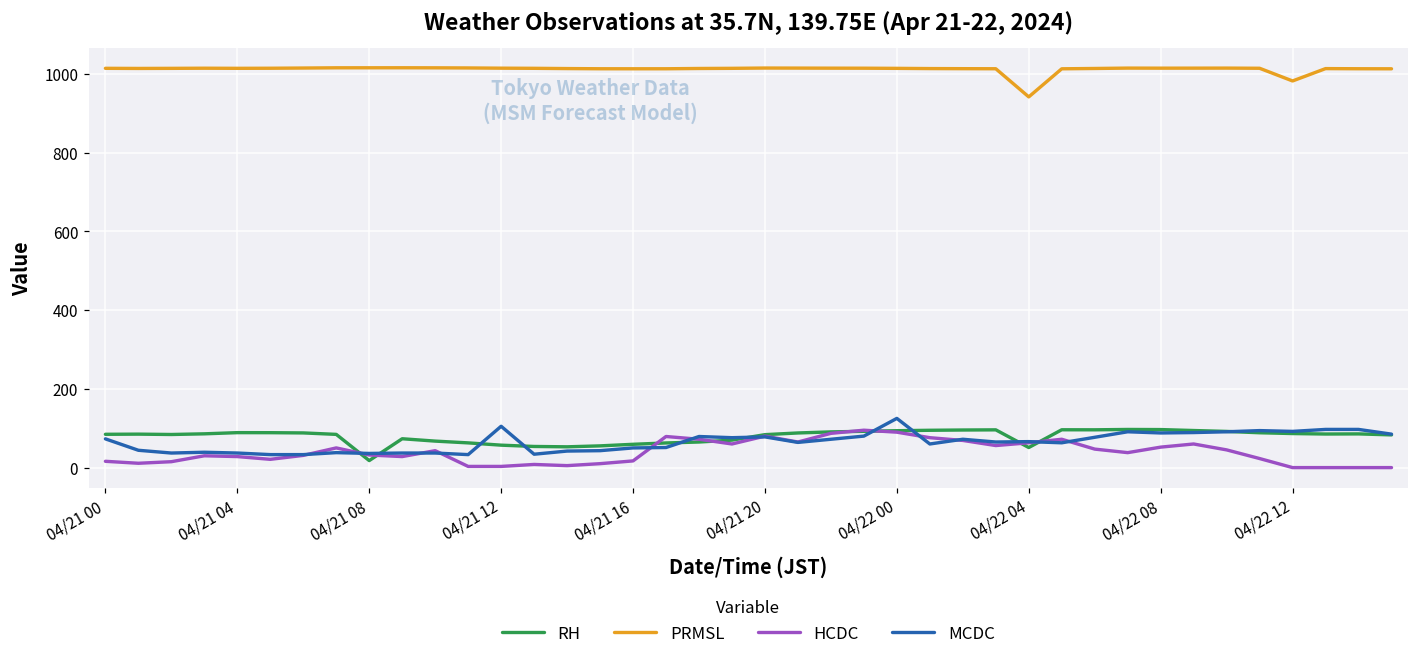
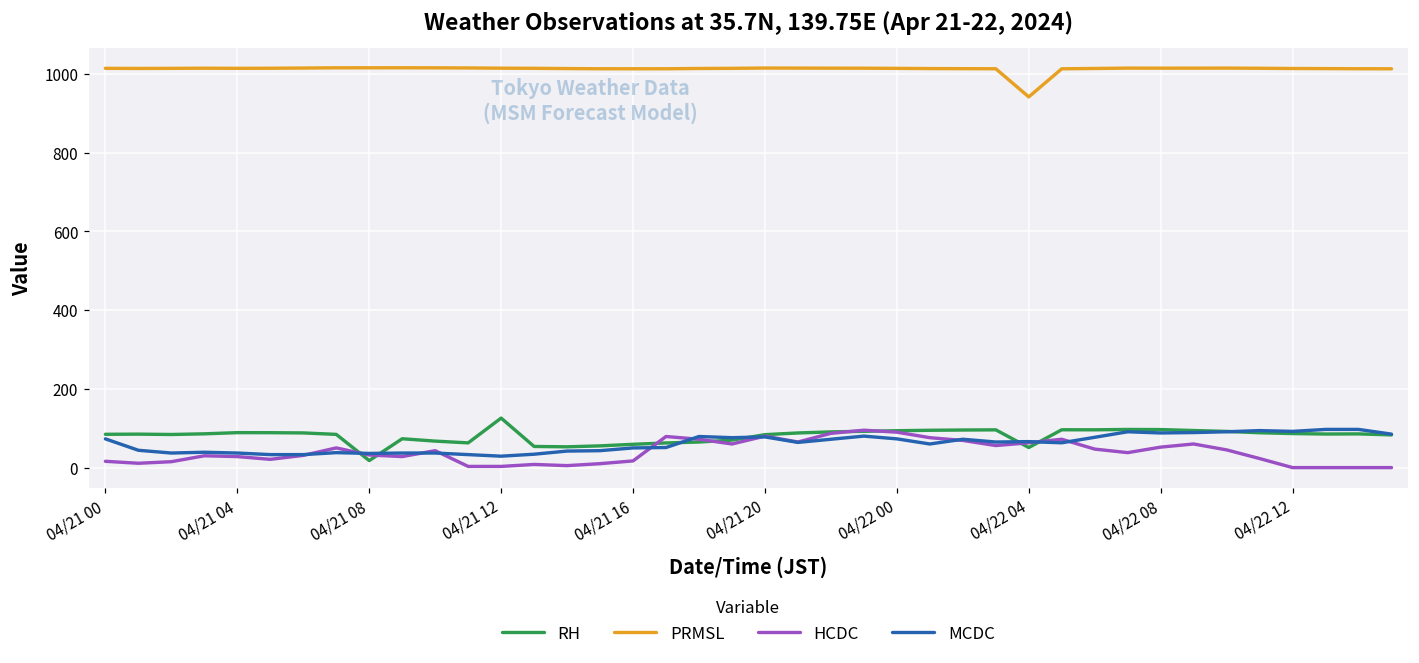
RH, 04/21 12: 60 -> 130
MCDC, 04/21 12: 110 -> 30
MCDC, 04/22 00: 130 -> 70
PRMSL, 04/22 12: 980 -> 1010
